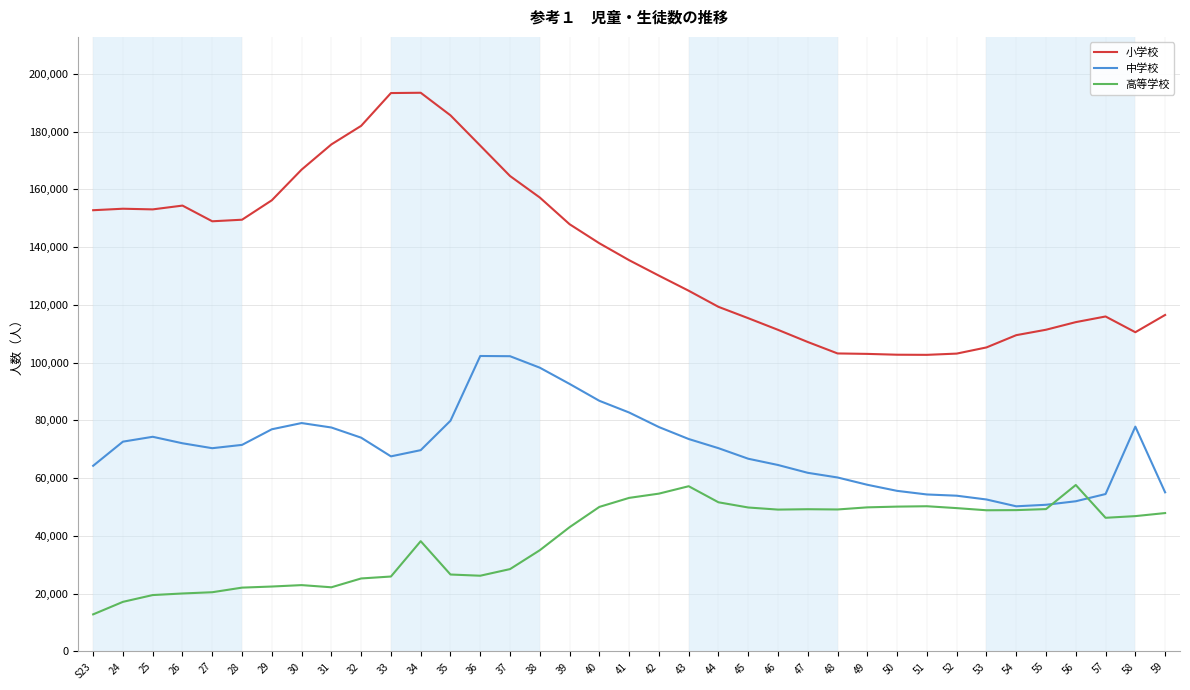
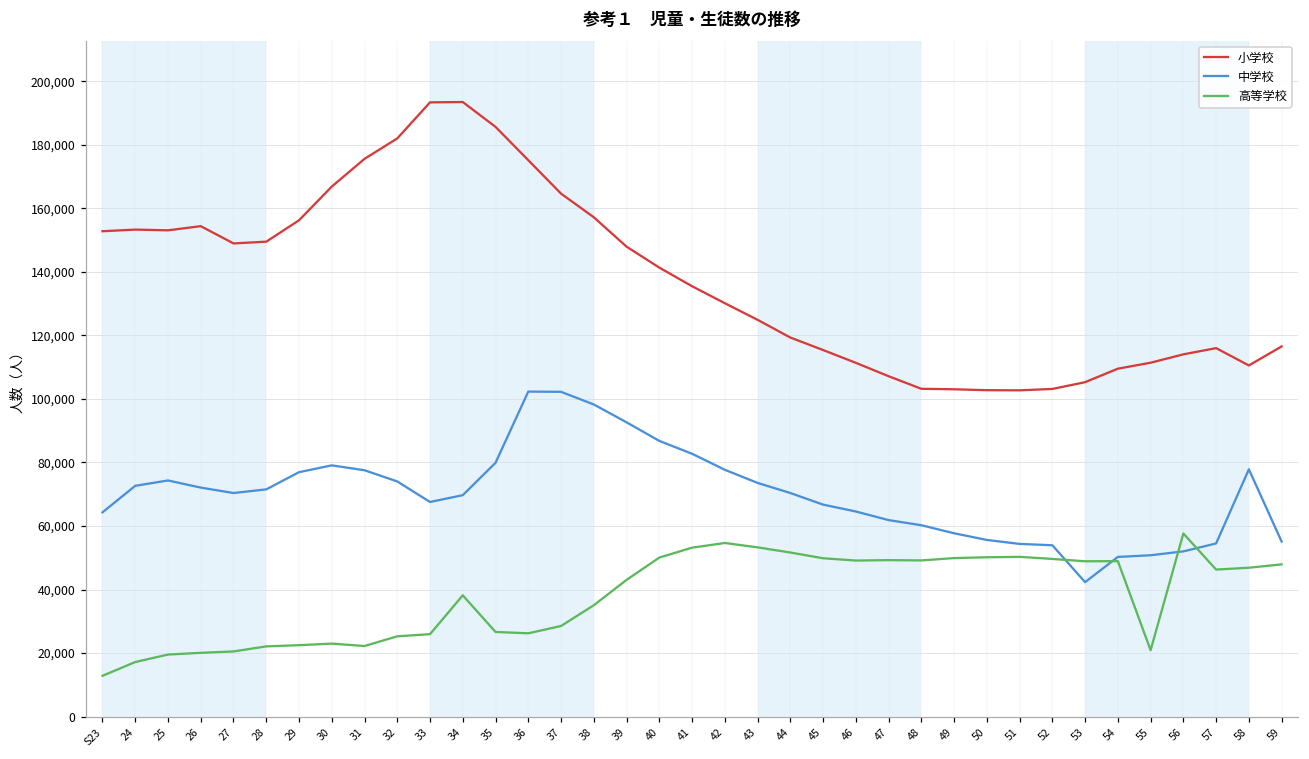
高等学校, 43: 57,000 -> 53,000
中学校, 53: 53,000 -> 42,000
高等学校, 55: 49,000 -> 21,000
